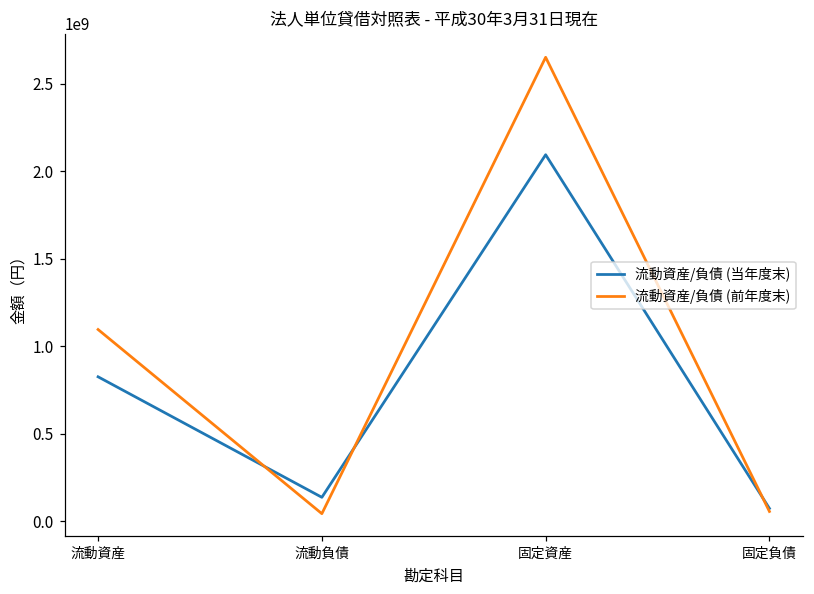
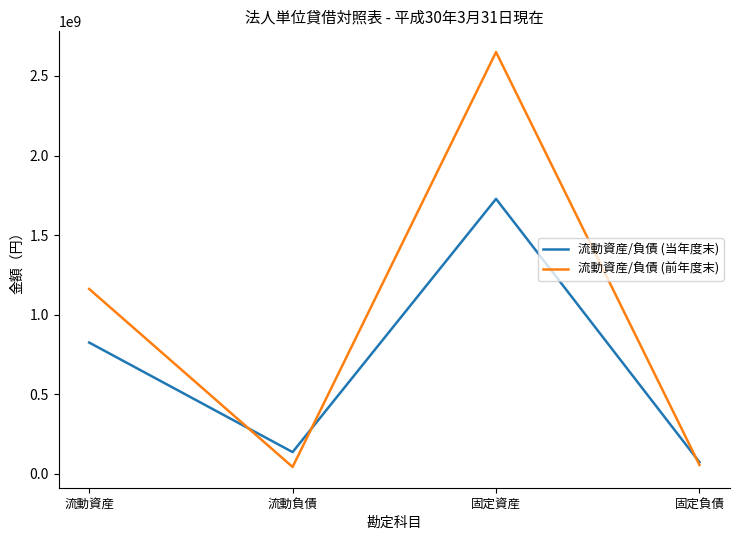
流動資産/負債 (前年度末), 流動資産: 1090000000 -> 1160000000
流動資産/負債 (当年度末), 固定資産: 2090000000 -> 1730000000
